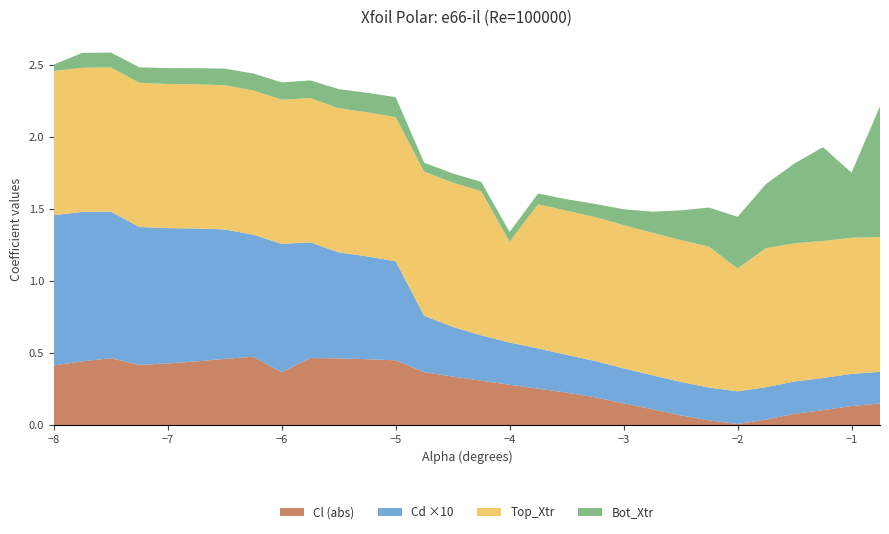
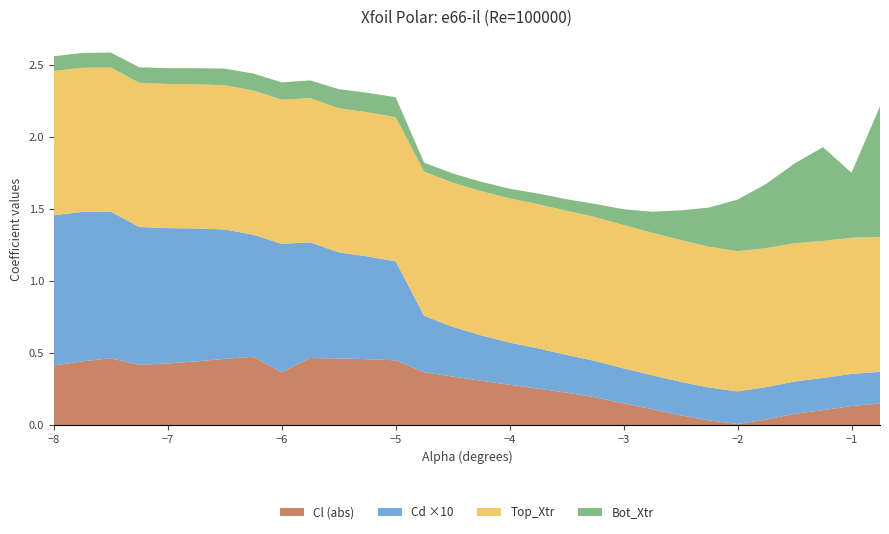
Bot_Xtr, −8: 0.04 -> 0.10
Top_Xtr, −4: 0.7 -> 1.0
Top_Xtr, −2: 0.85 -> 0.97
